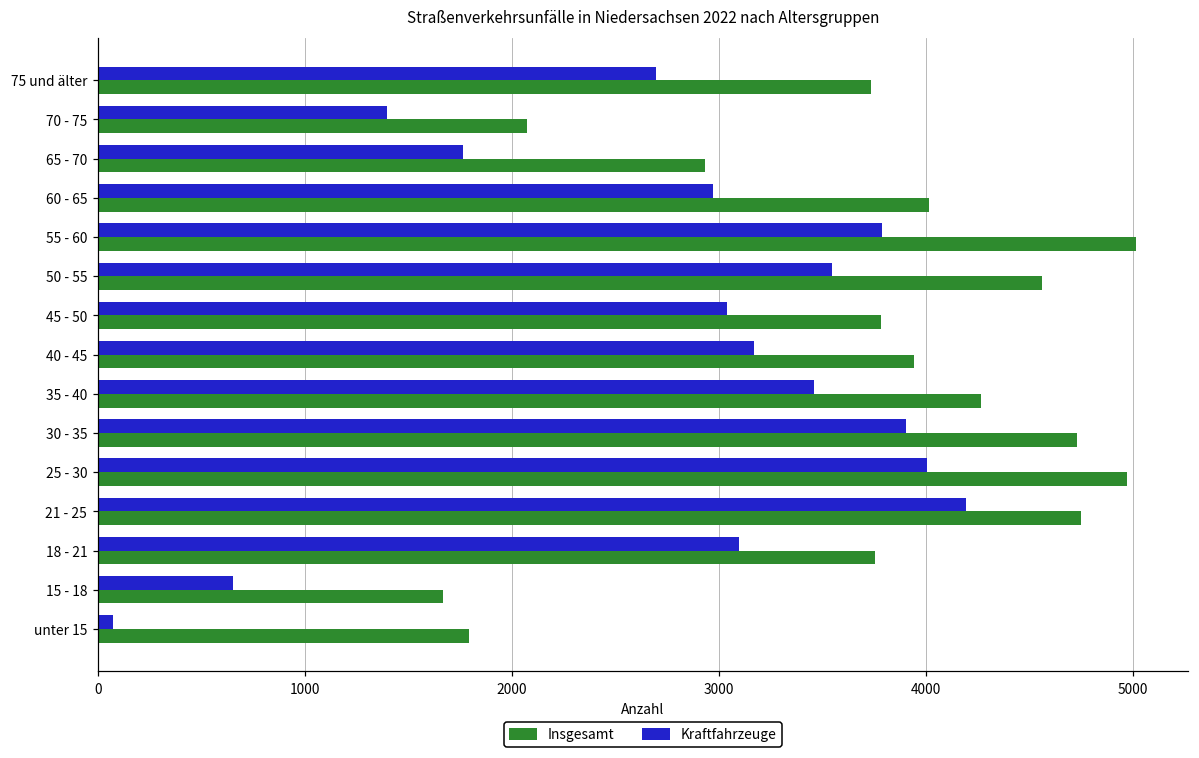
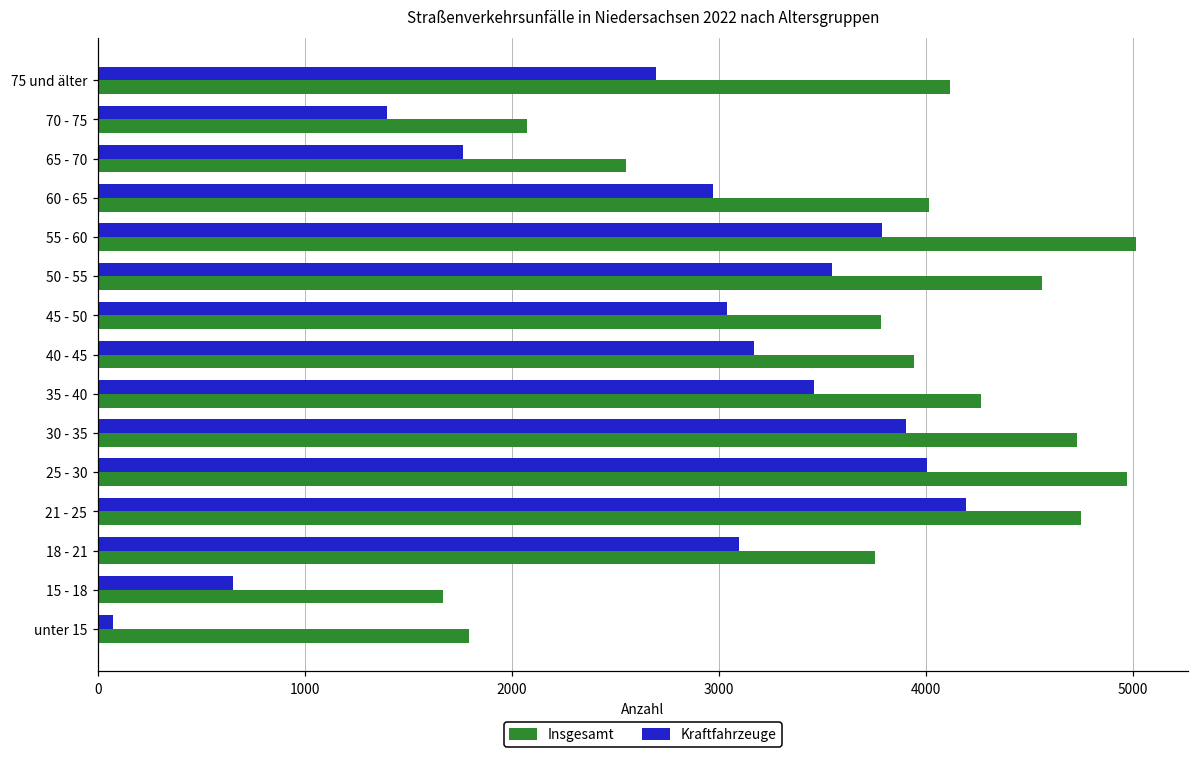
Insgesamt, 75 und älter: 3730 -> 4120
Insgesamt, 65 - 70: 2930 -> 2550
